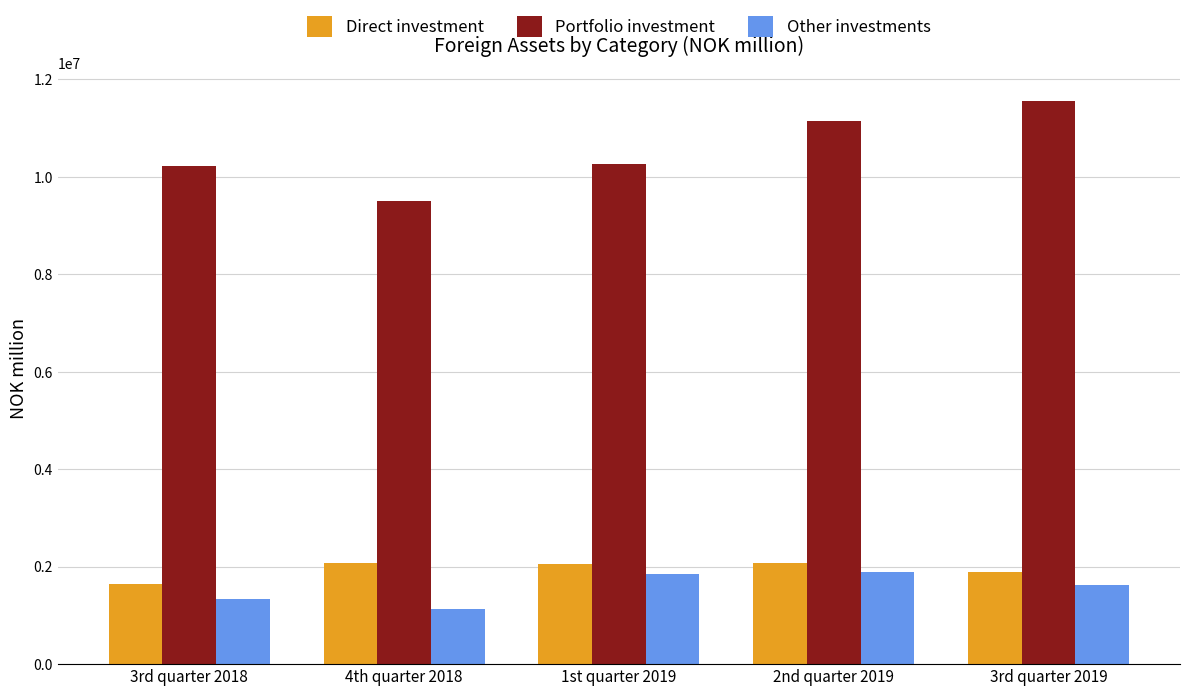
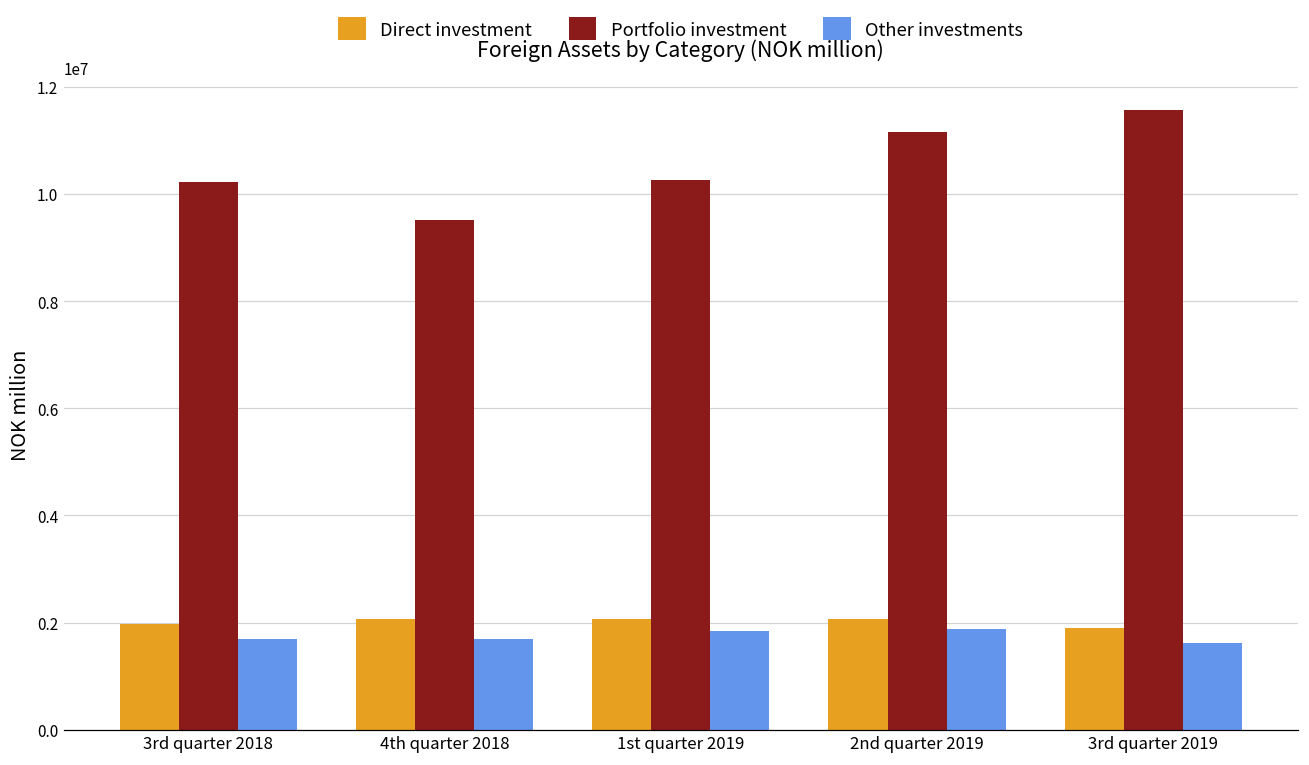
Direct investment, 3rd quarter 2018: 1600000 -> 2000000
Other investments, 3rd quarter 2018: 1300000 -> 1700000
Other investments, 4th quarter 2018: 1100000 -> 1700000
